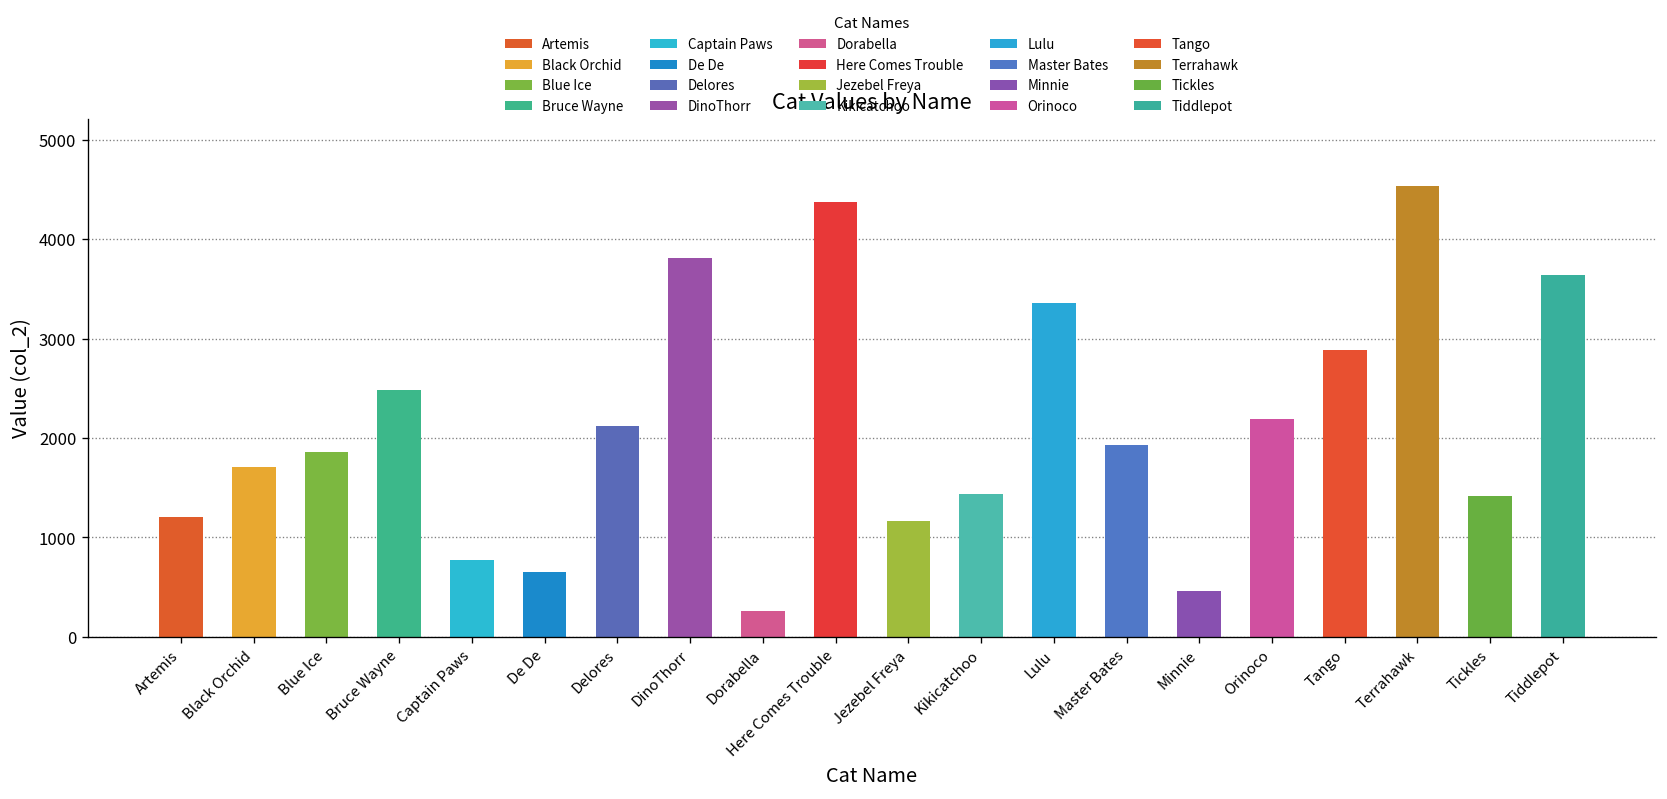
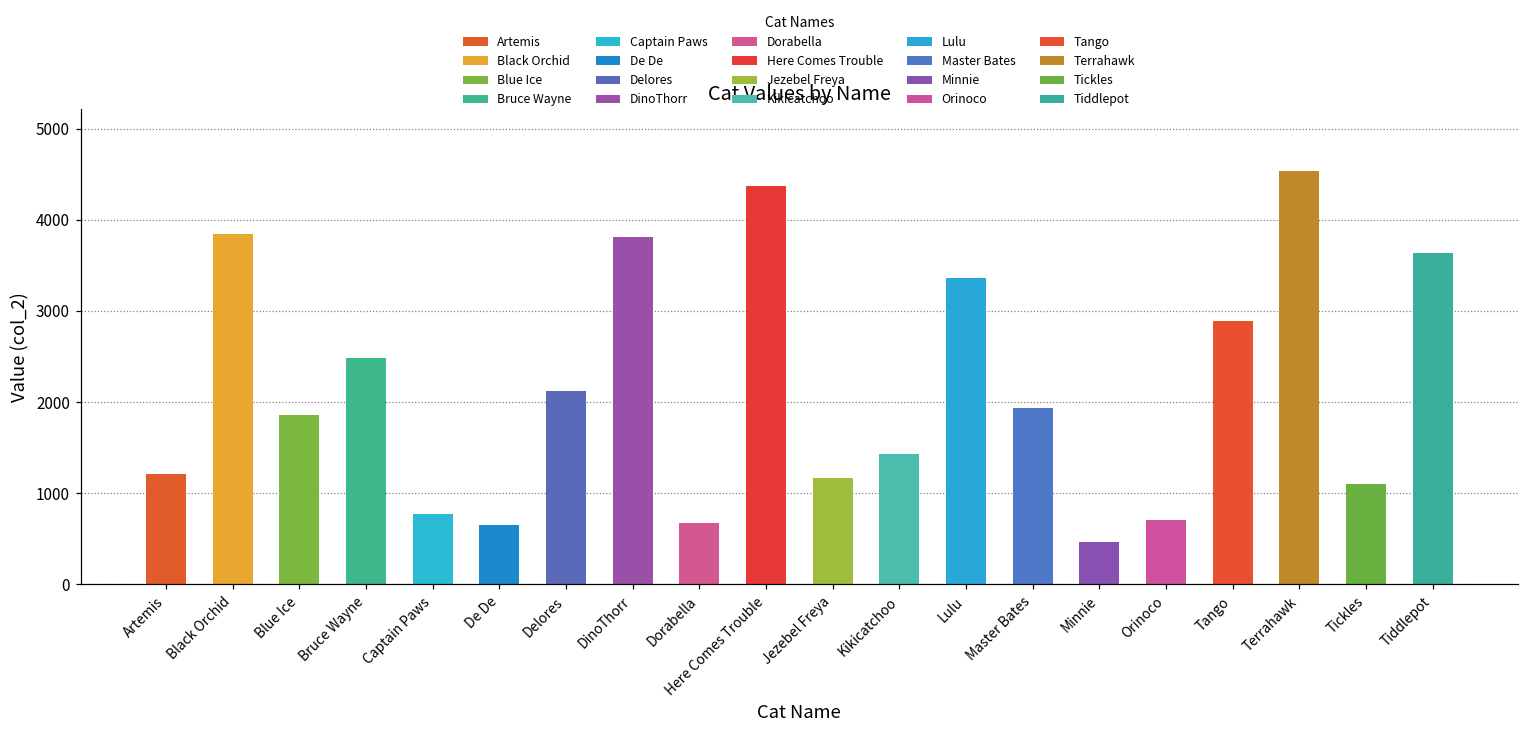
Black Orchid: 1700 -> 3800
Dorabella: 300 -> 700
Orinoco: 2200 -> 700
Tickles: 1400 -> 1100
